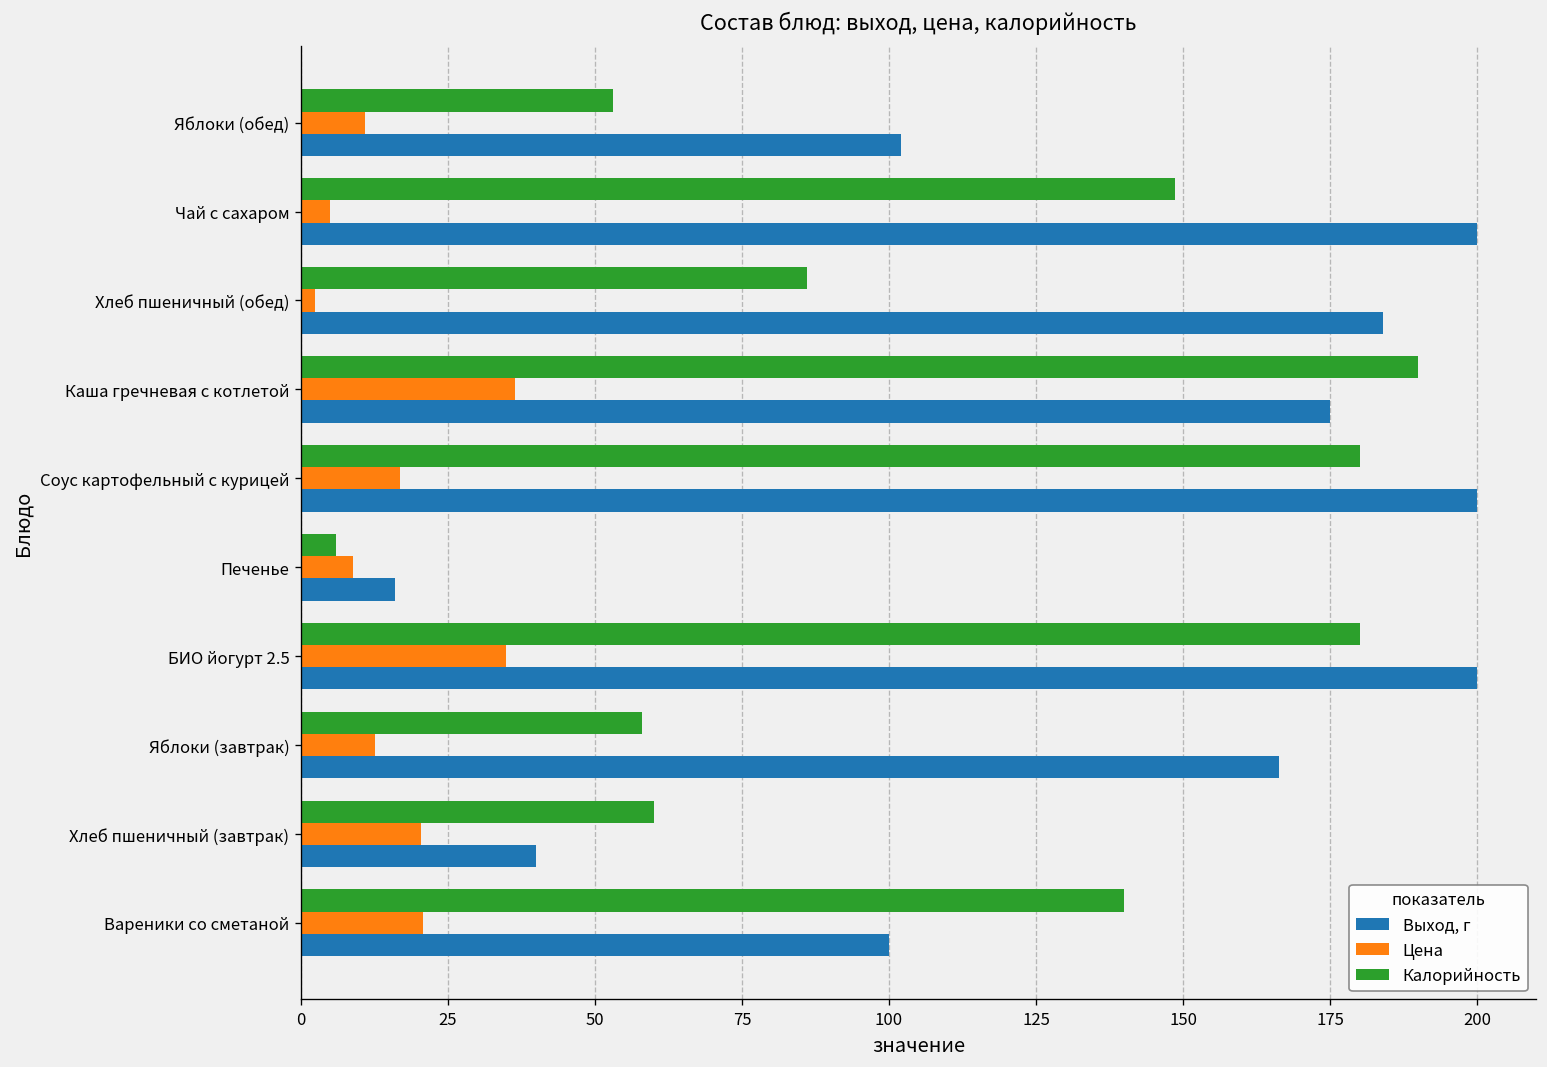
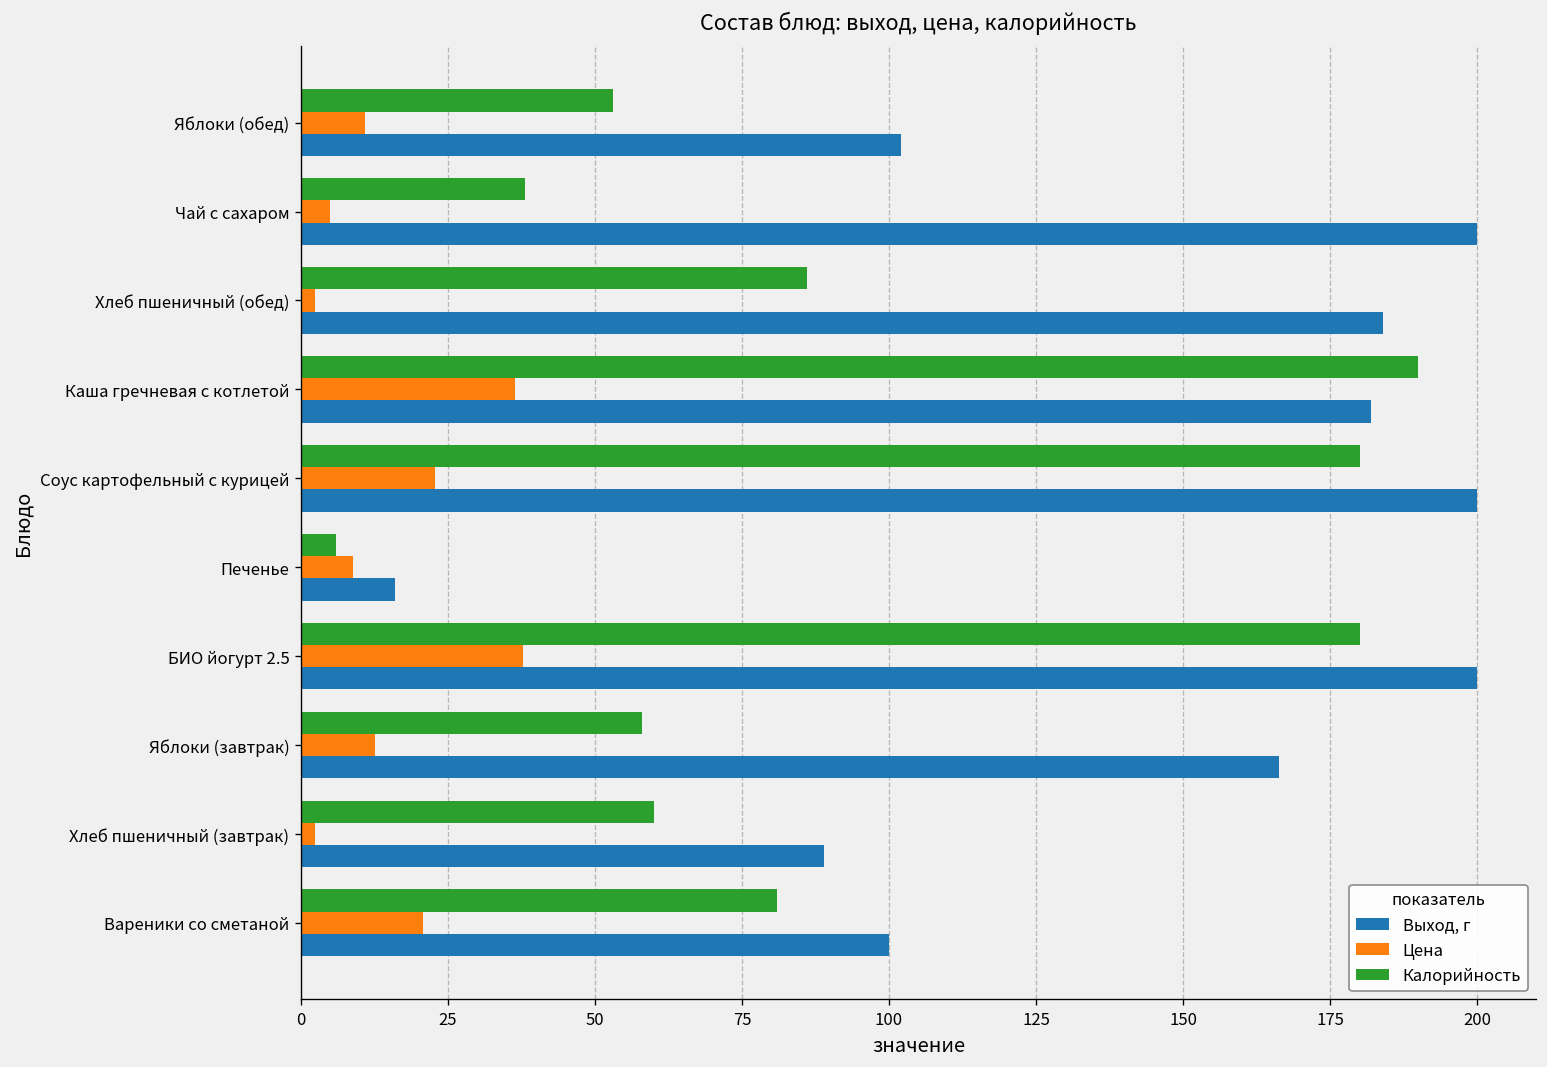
Калорийность, Чай с сахаром: 149 -> 38
Выход, г, Каша гречневая с котлетой: 175 -> 182
Цена, Соус картофельный с курицей: 17 -> 23
Цена, БИО йогурт 2.5: 35 -> 38
Цена, Хлеб пшеничный (завтрак): 20 -> 2
Выход, г, Хлеб пшеничный (завтрак): 40 -> 89
Калорийность, Вареники со сметаной: 140 -> 81
